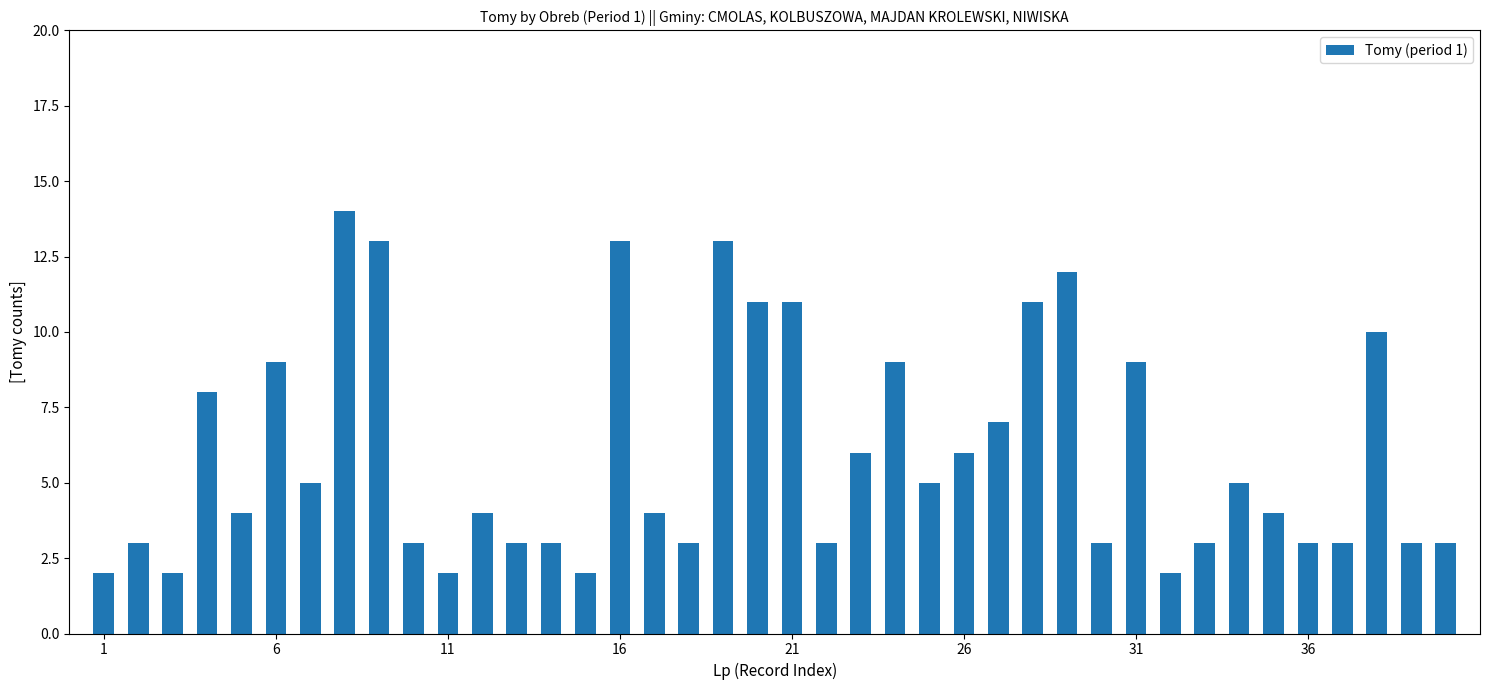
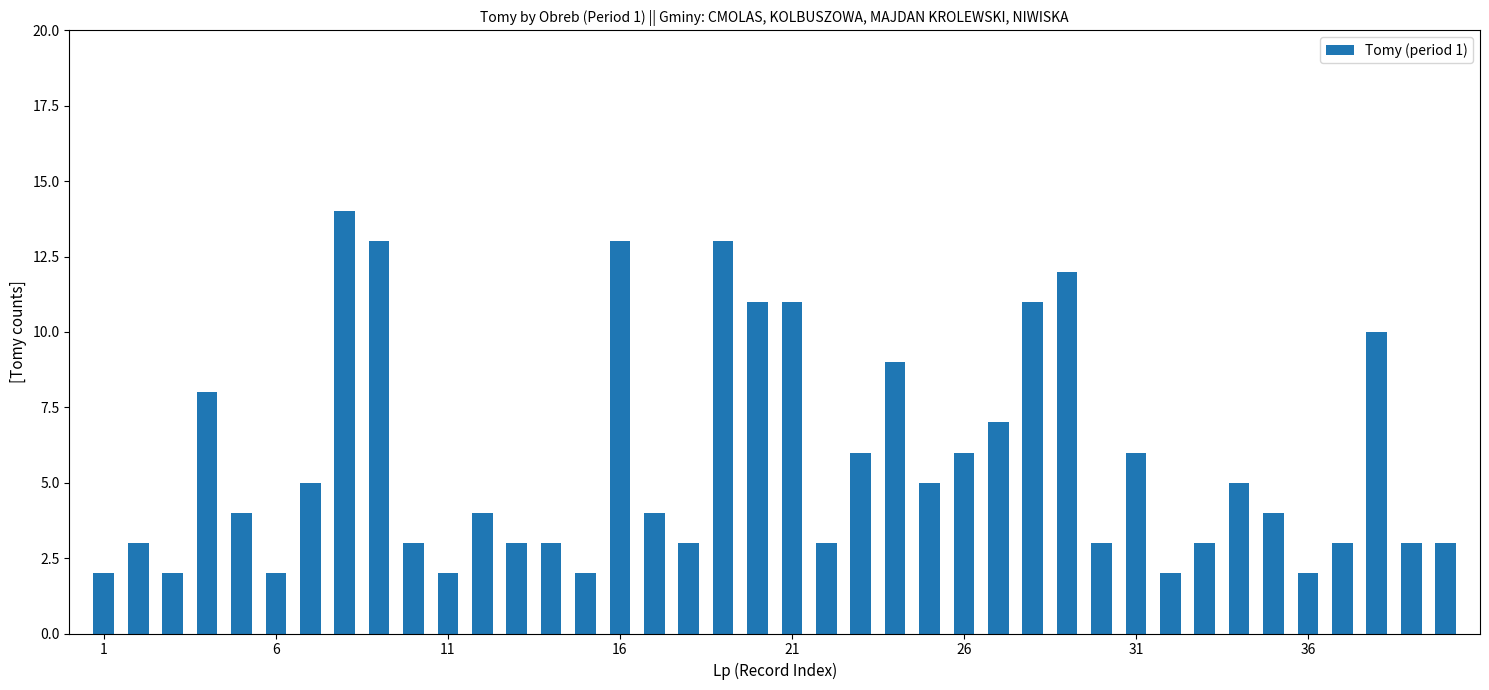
6: 9 -> 2
31: 9 -> 6
36: 3 -> 2
